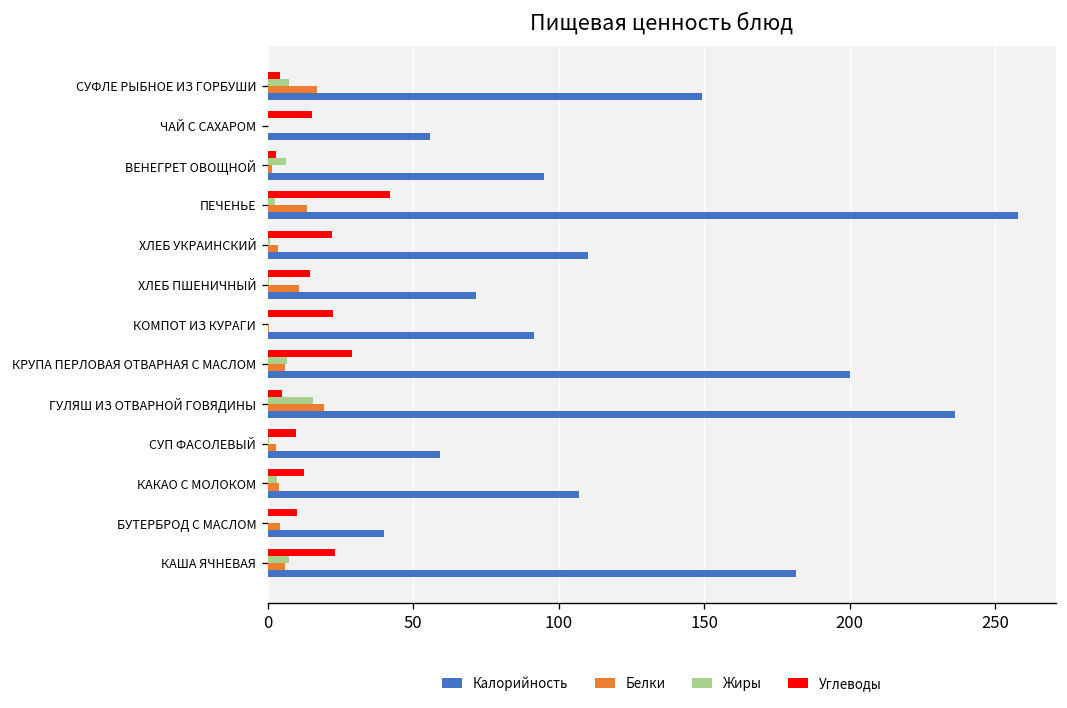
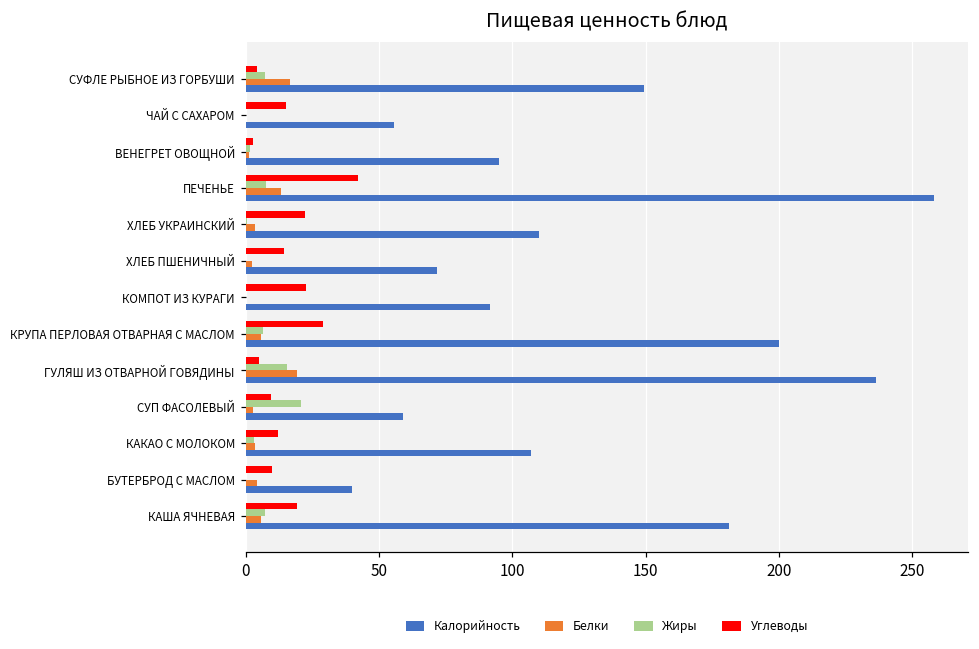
Жиры, ВЕНЕГРЕТ ОВОЩНОЙ: 6 -> 2
Жиры, ПЕЧЕНЬЕ: 3 -> 8
Белки, ХЛЕБ ПШЕНИЧНЫЙ: 11 -> 2
Жиры, СУП ФАСОЛЕВЫЙ: 0 -> 21
Углеводы, КАША ЯЧНЕВАЯ: 23 -> 19
